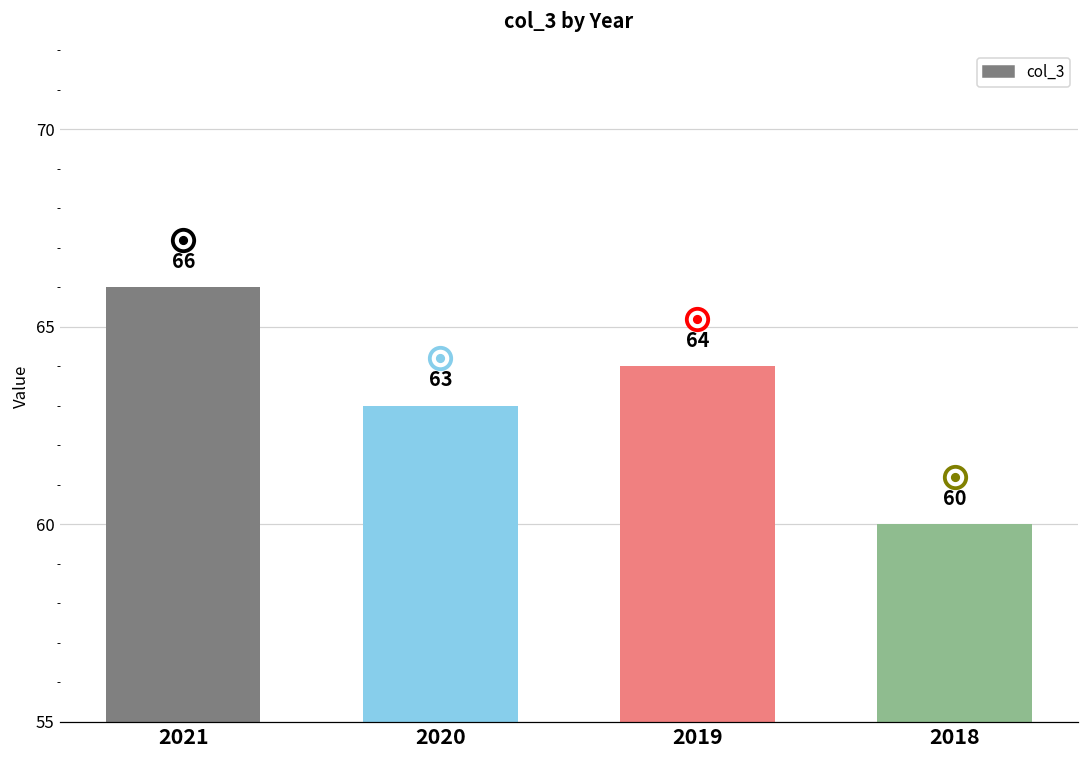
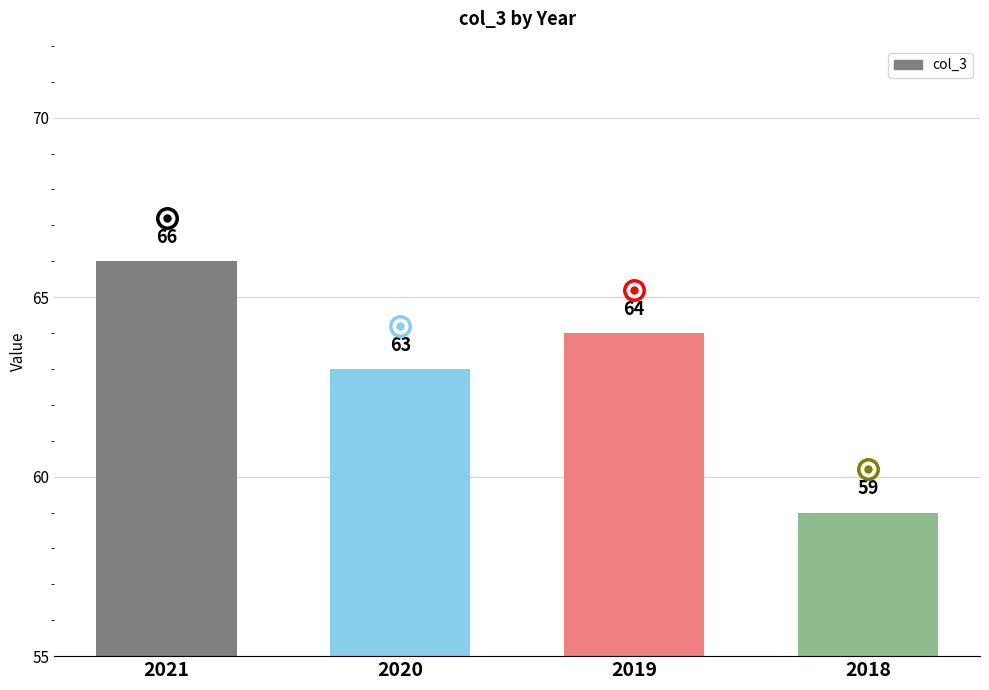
col_3, 2018: 60 -> 59
